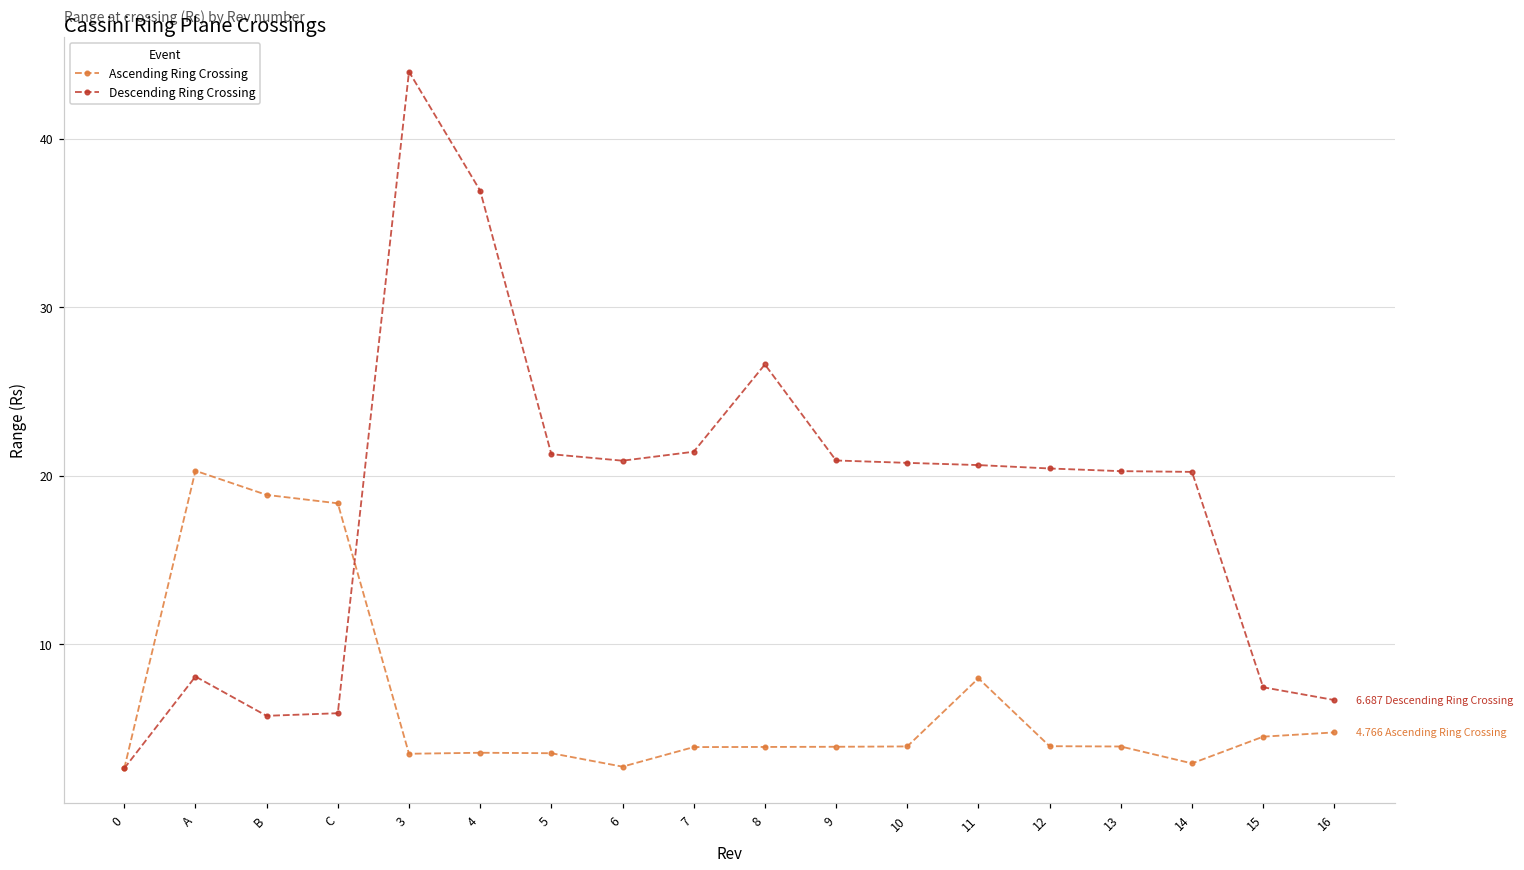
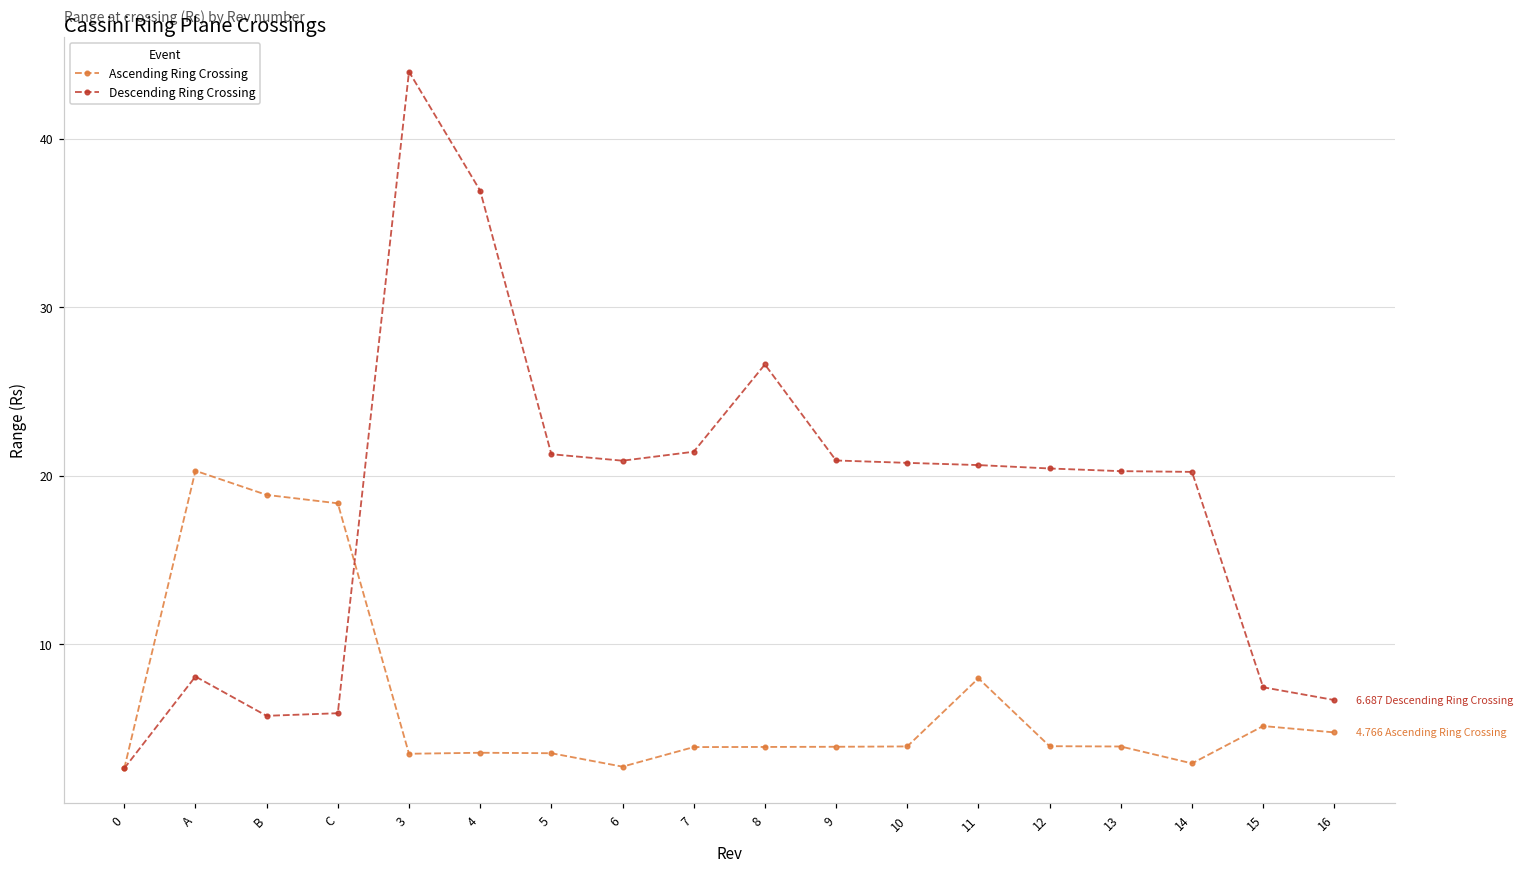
Ascending Ring Crossing, 15: 4.5 -> 5.1
